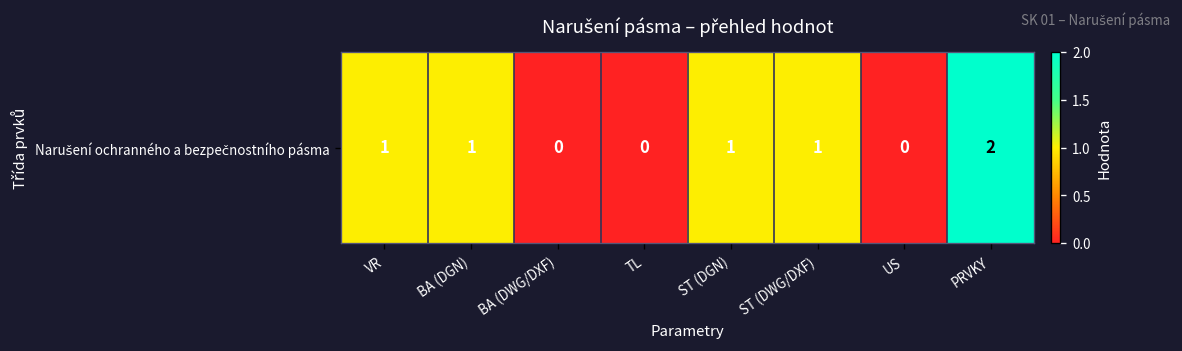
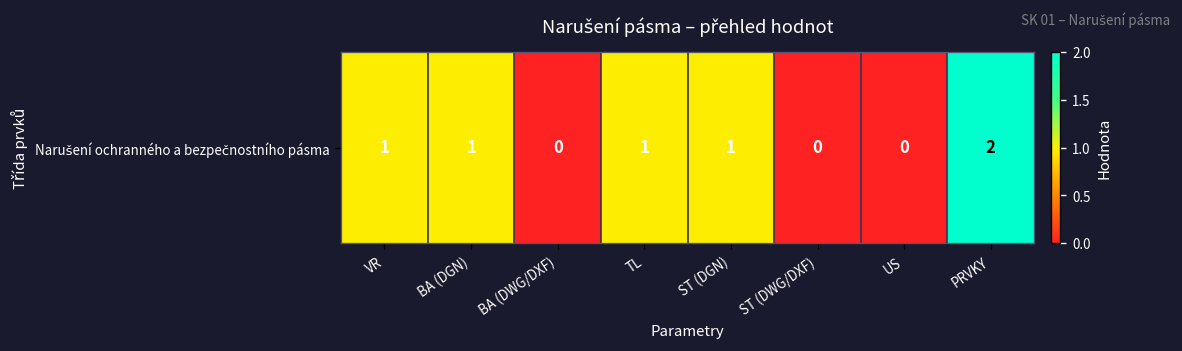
Narušení ochranného a bezpečnostního pásma, TL: 0 -> 1
Narušení ochranného a bezpečnostního pásma, ST (DWG/DXF): 1 -> 0
